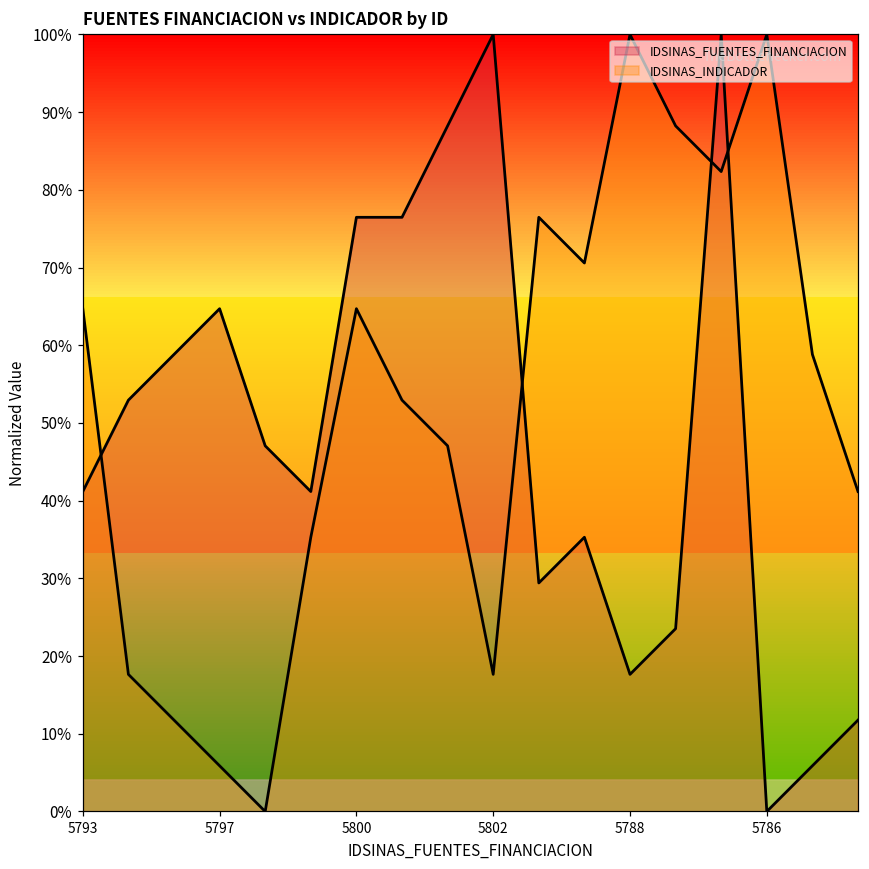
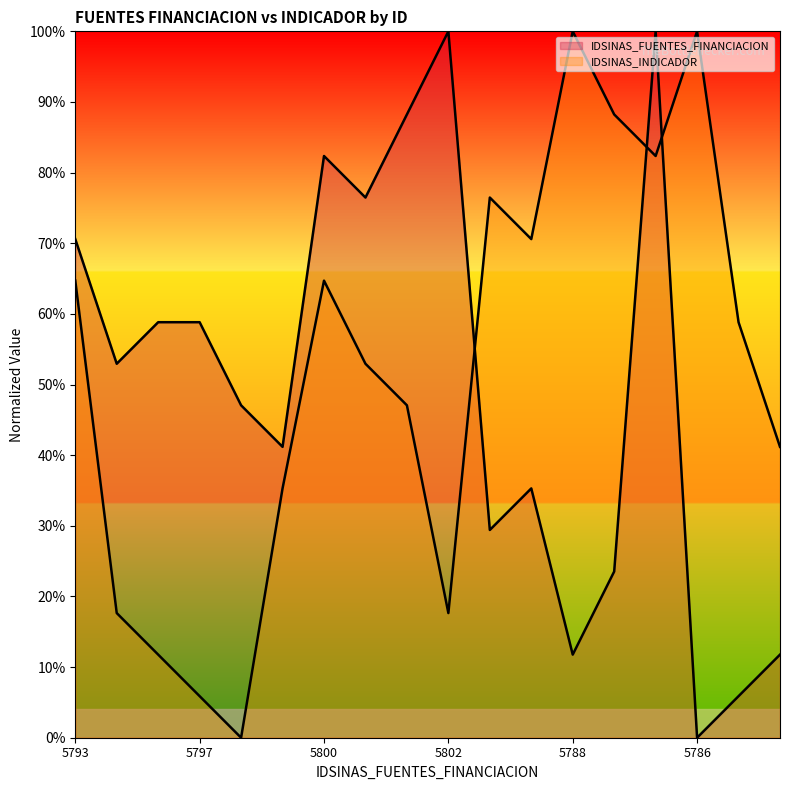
IDSINAS_FUENTES_FINANCIACION, 5793: 41% -> 71%
IDSINAS_FUENTES_FINANCIACION, 5797: 65% -> 59%
IDSINAS_FUENTES_FINANCIACION, 5800: 76% -> 82%
IDSINAS_FUENTES_FINANCIACION, 5788: 18% -> 12%
